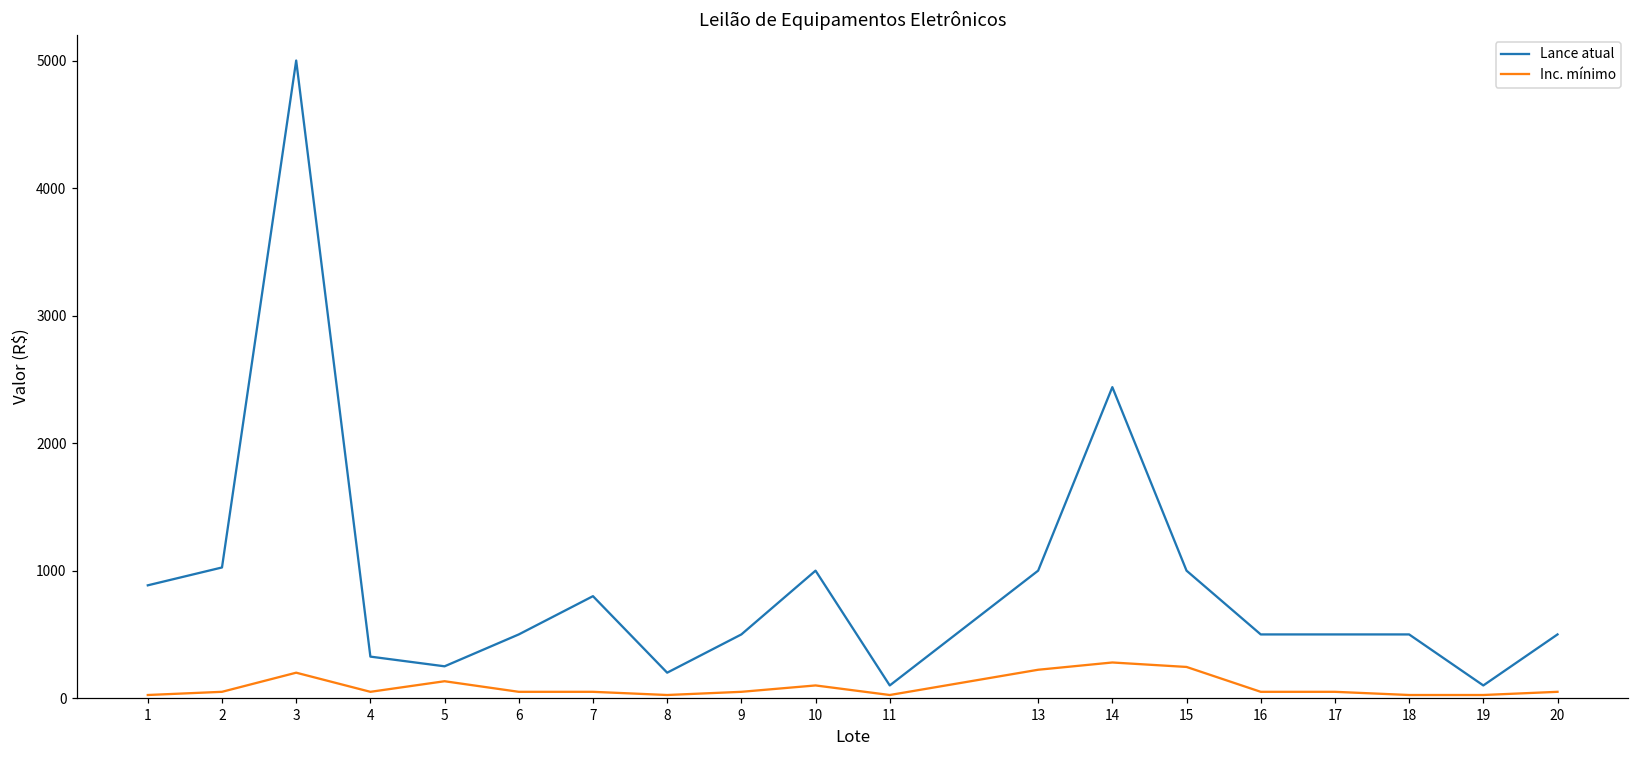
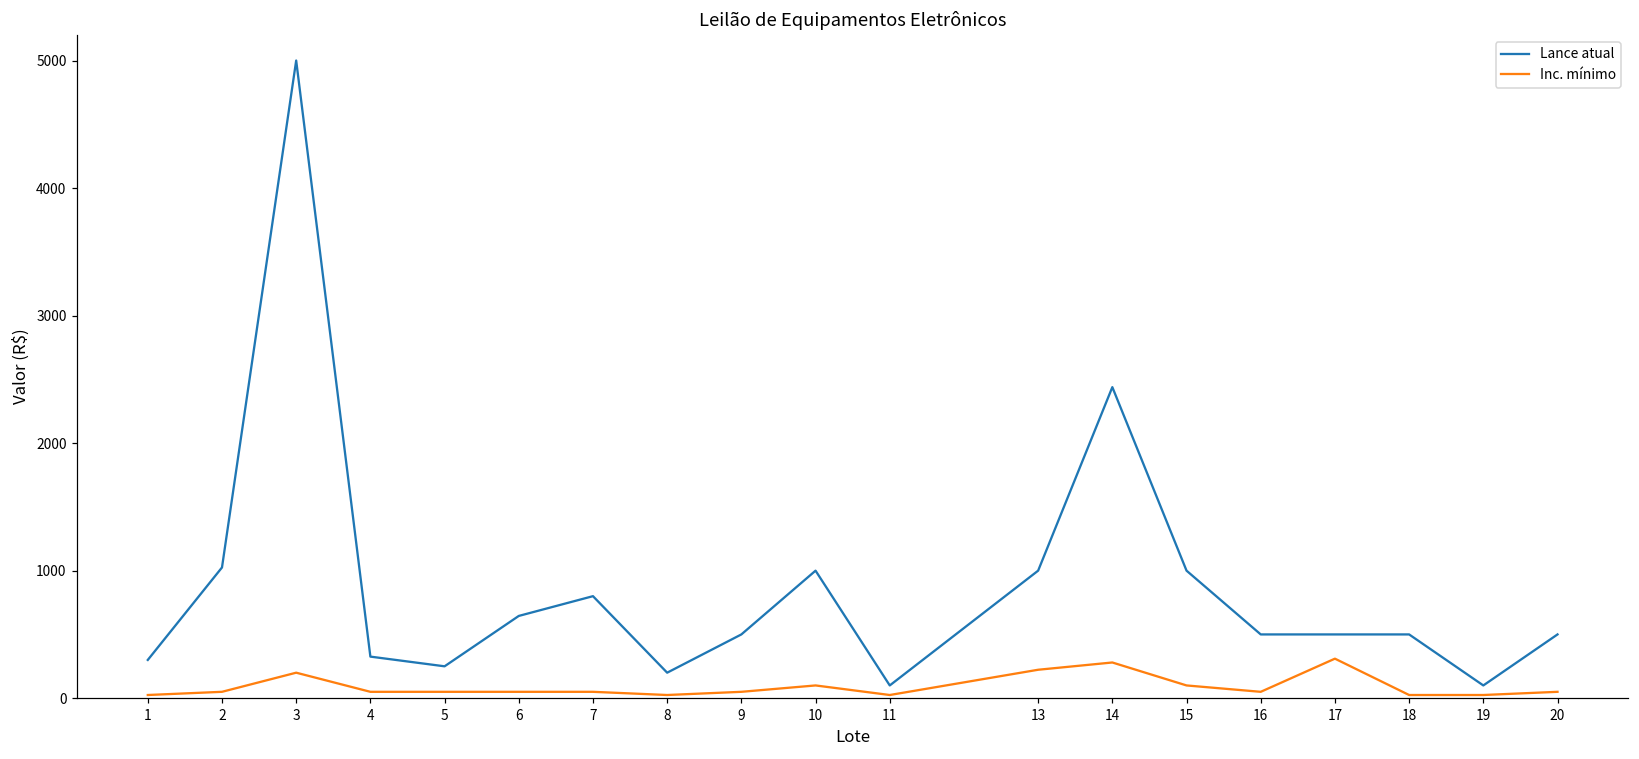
Lance atual, 1: 890 -> 300
Inc. mínimo, 5: 130 -> 50
Lance atual, 6: 500 -> 650
Inc. mínimo, 15: 250 -> 100
Inc. mínimo, 17: 50 -> 310
